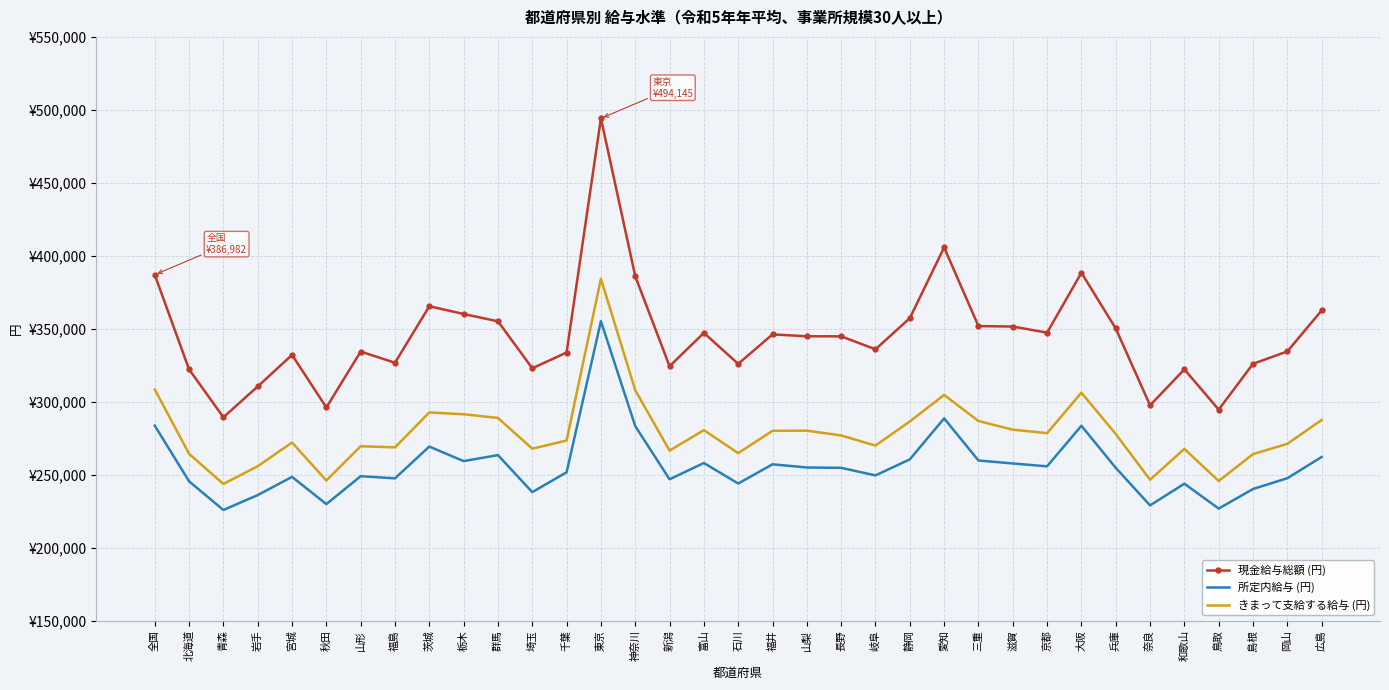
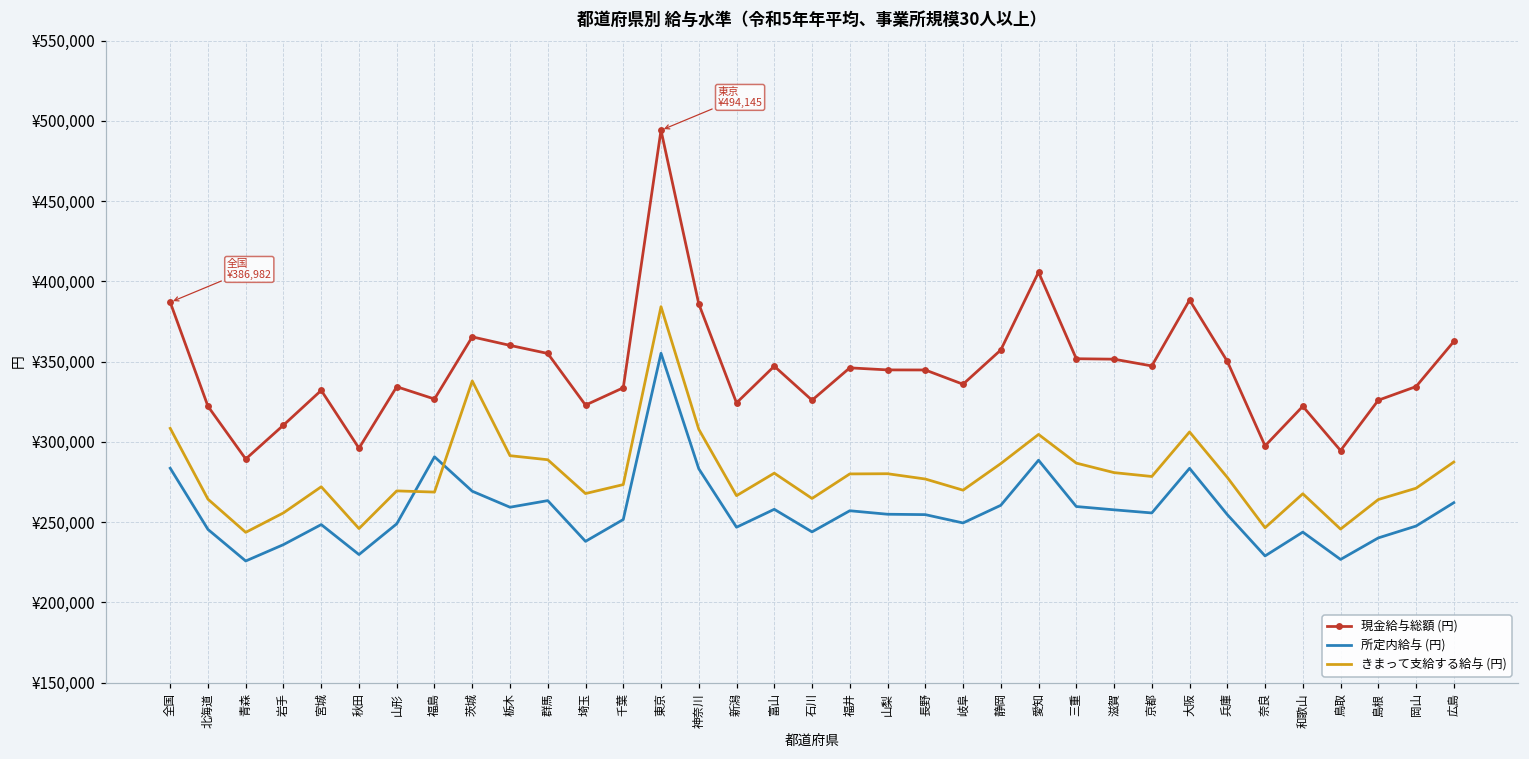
所定内給与 (円), 福島: ¥247,000 -> ¥291,000
きまって支給する給与 (円), 茨城: ¥293,000 -> ¥338,000
